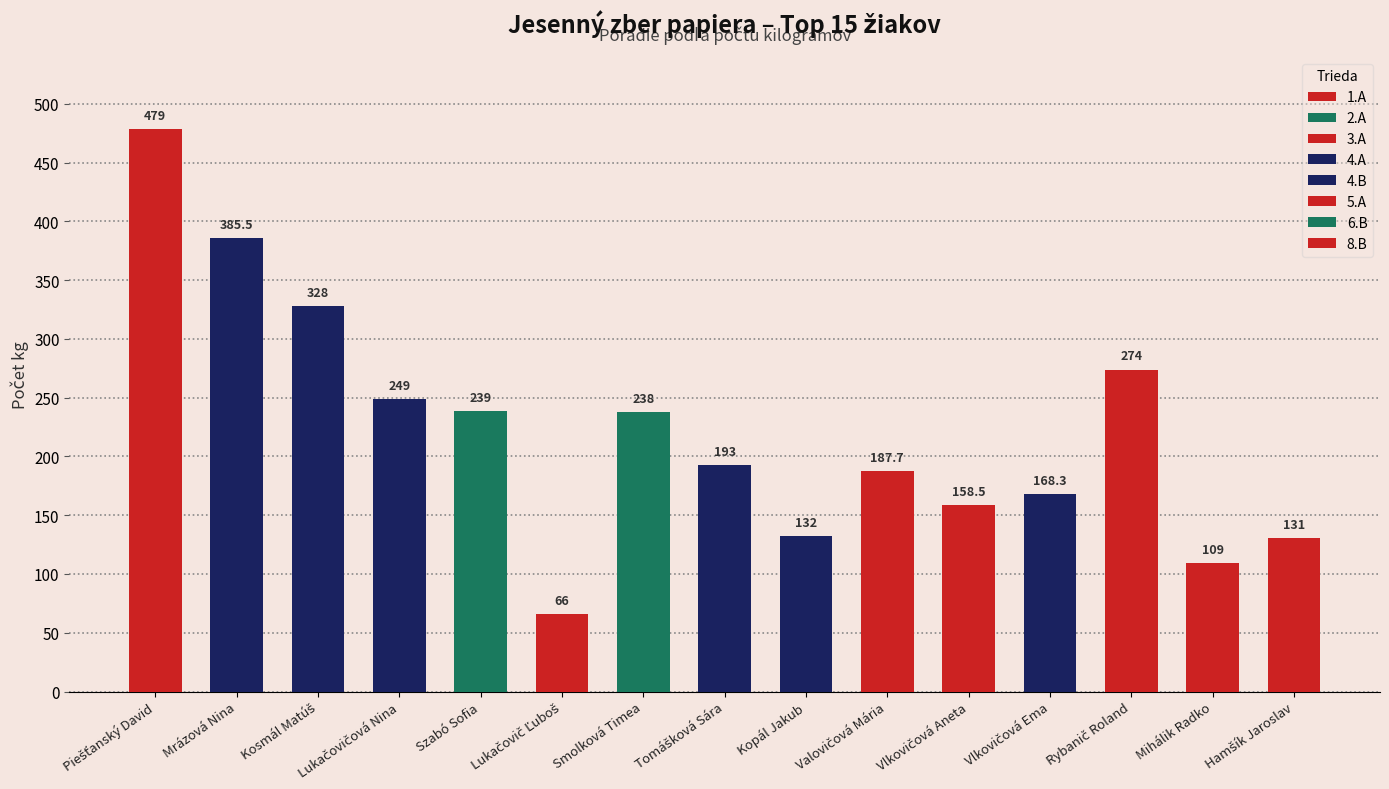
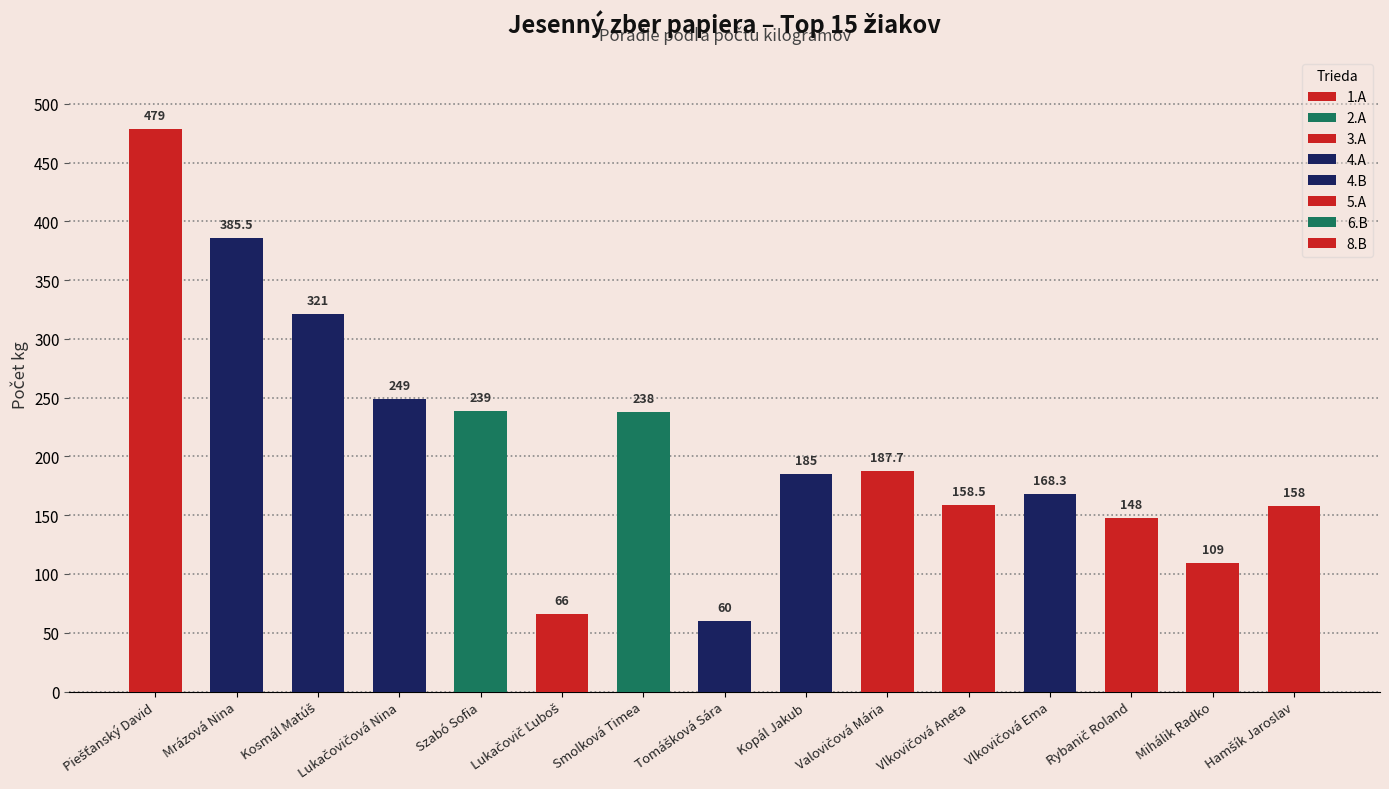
Kosmál Matúš: 328 -> 321
Tomášková Sára: 193 -> 60
Kopál Jakub: 132 -> 185
Rybanič Roland: 274 -> 148
Hamšík Jaroslav: 131 -> 158
